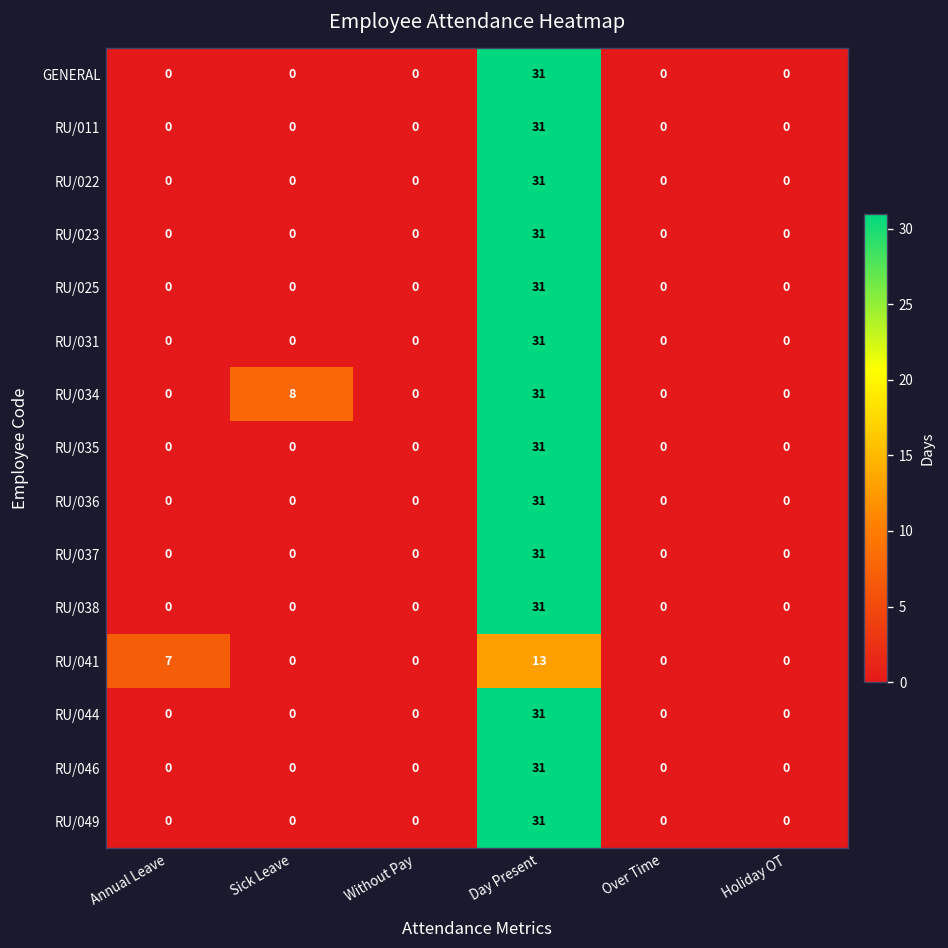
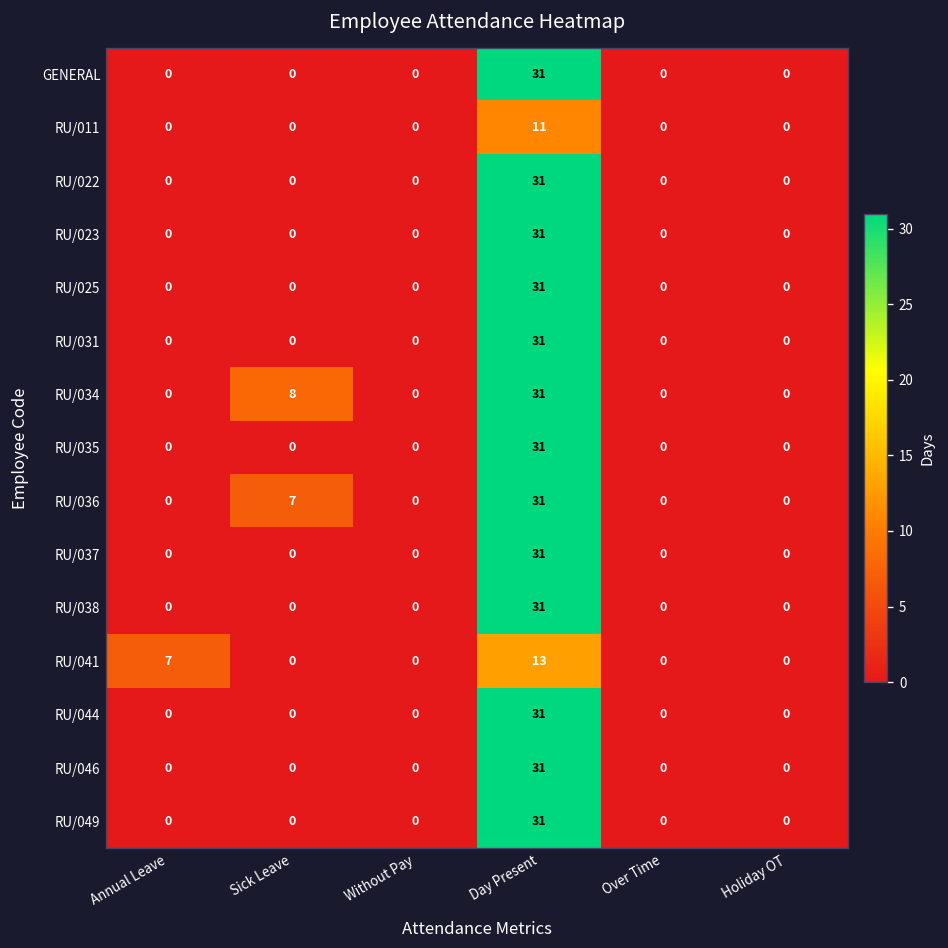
RU/011, Day Present: 31 -> 11
RU/036, Sick Leave: 0 -> 7
